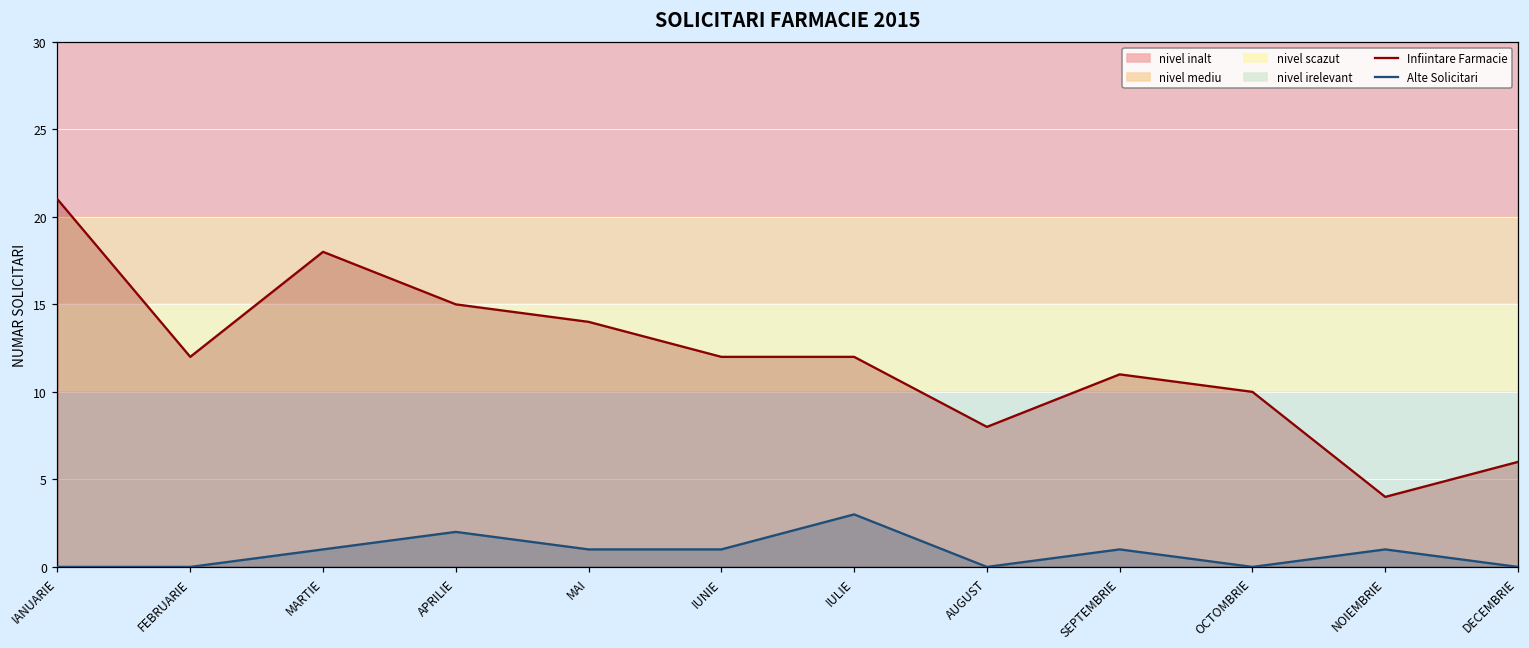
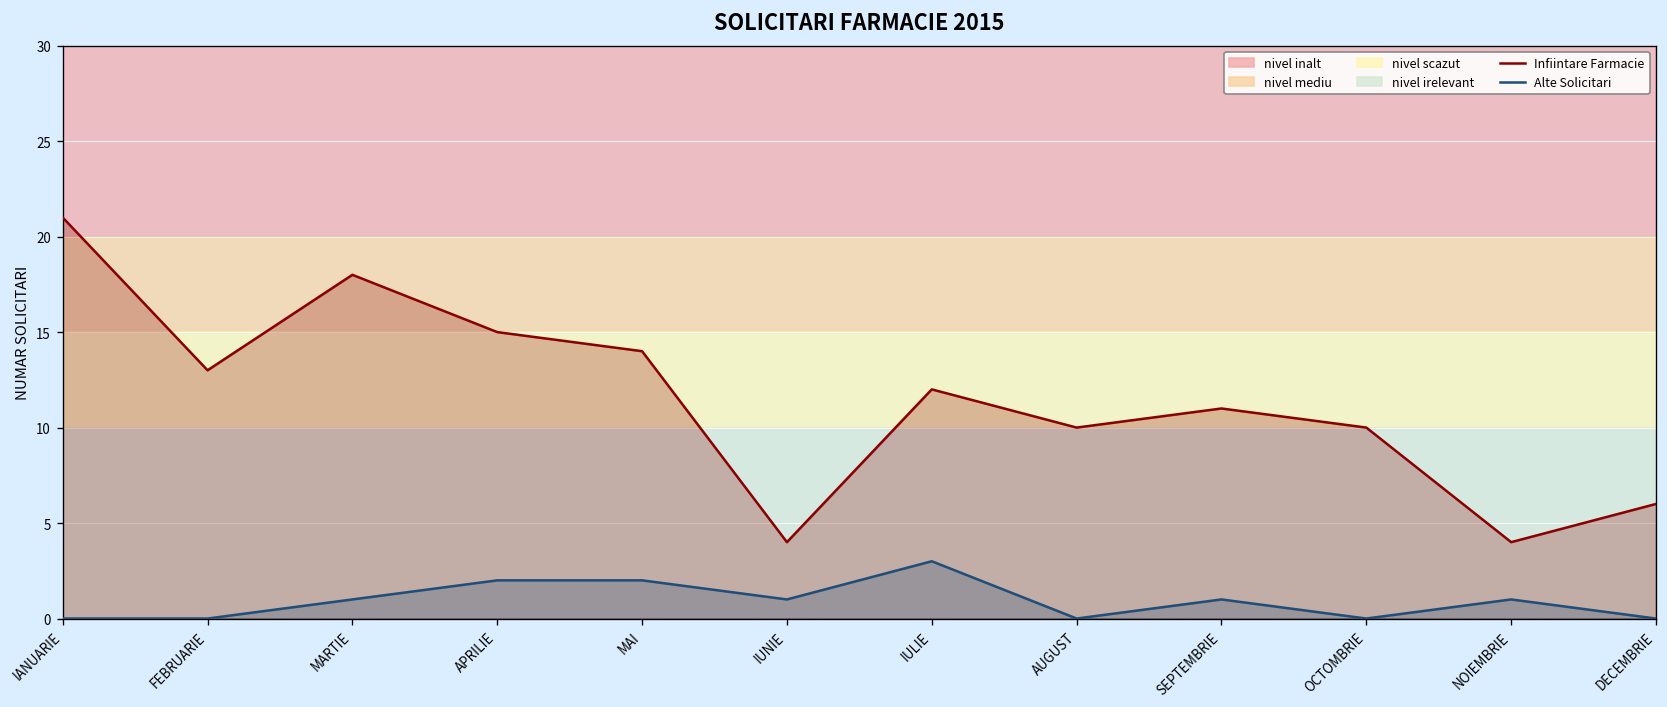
Infiintare Farmacie, FEBRUARIE: 12 -> 13
Alte Solicitari, MAI: 1 -> 2
Infiintare Farmacie, IUNIE: 12 -> 4
Infiintare Farmacie, AUGUST: 8 -> 10
